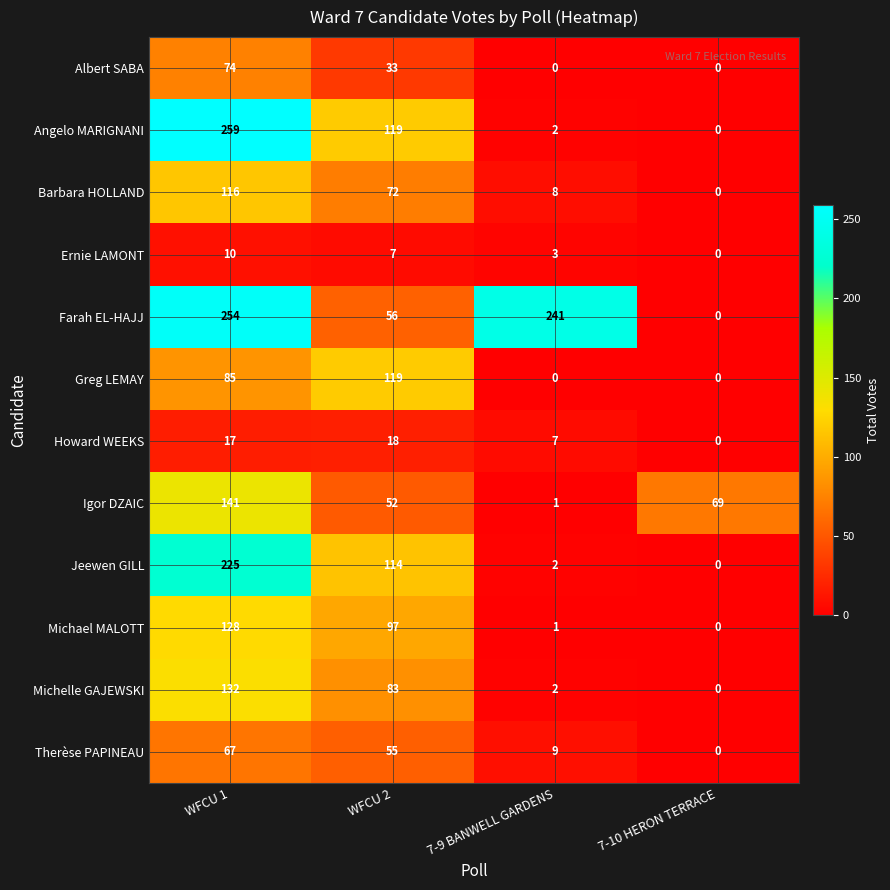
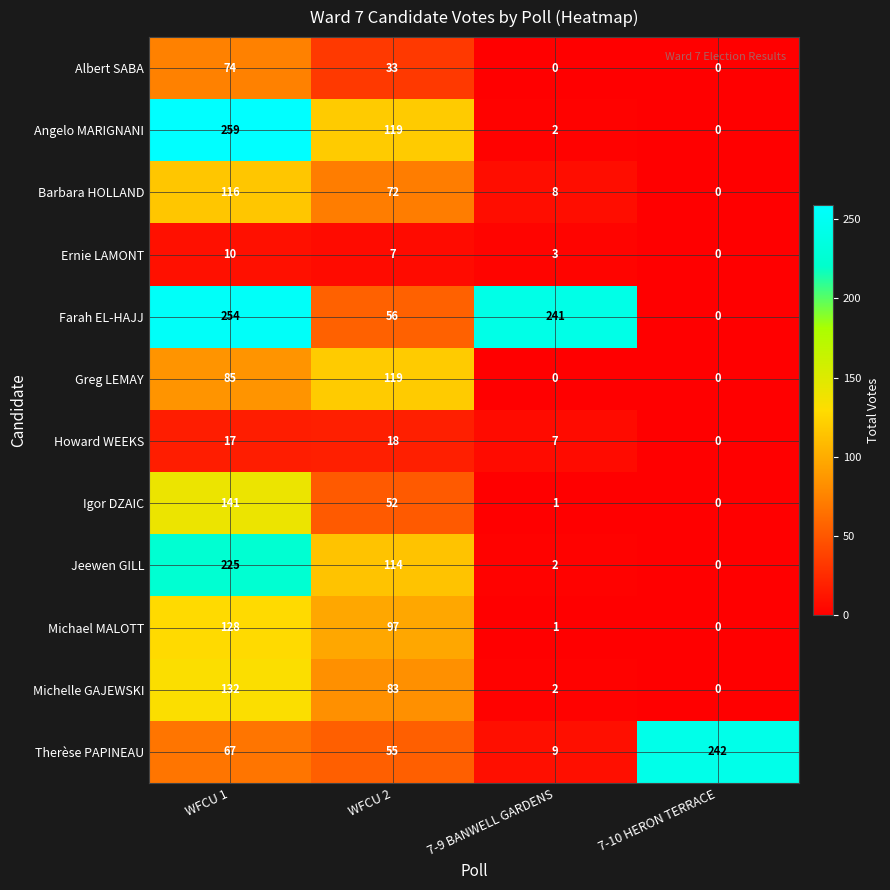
Igor DZAIC, 7-10 HERON TERRACE: 69 -> 0
Therèse PAPINEAU, 7-10 HERON TERRACE: 0 -> 242
